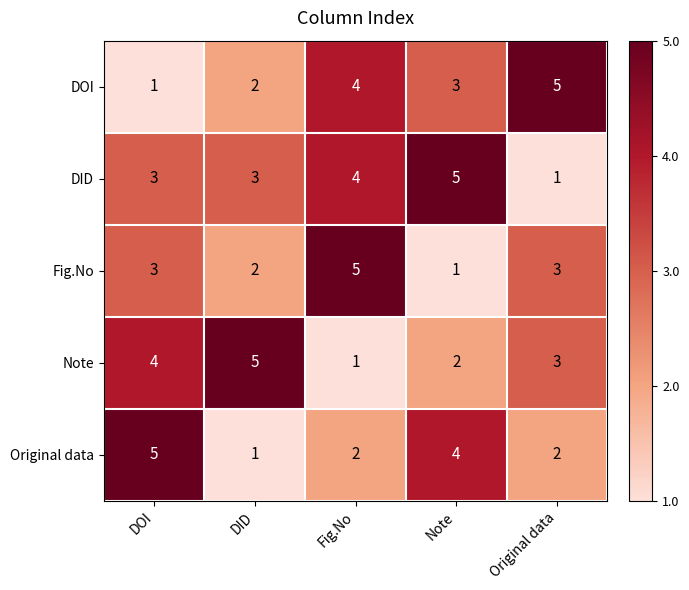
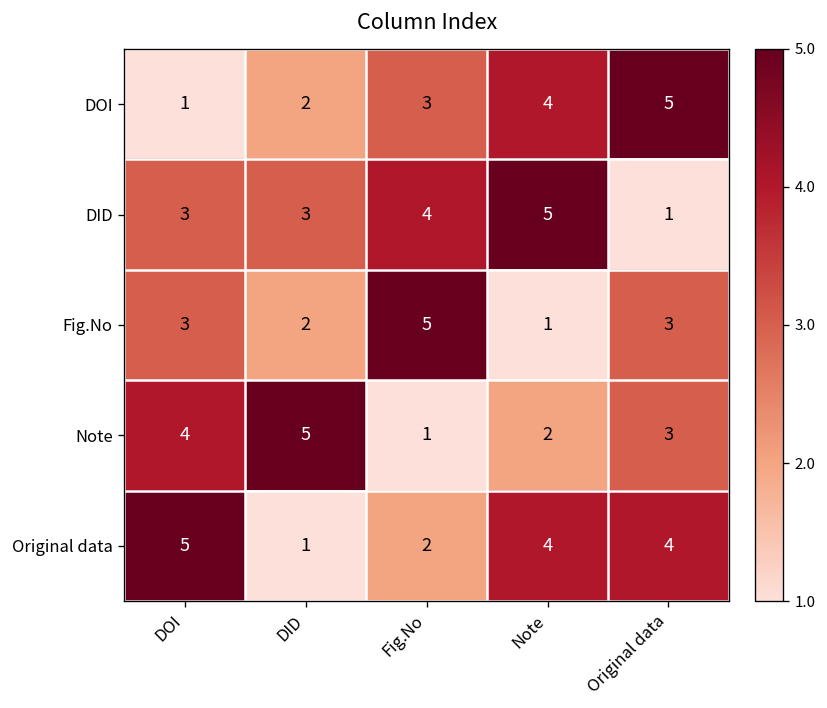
DOI, Fig.No: 4 -> 3
DOI, Note: 3 -> 4
Original data, Original data: 2 -> 4
